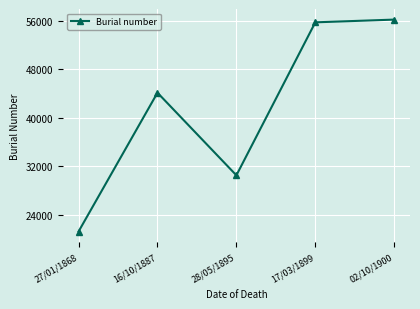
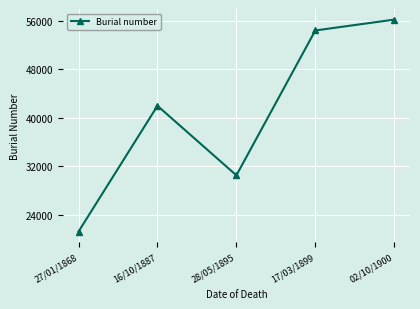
16/10/1887: 44000 -> 42000
17/03/1899: 56000 -> 54000
